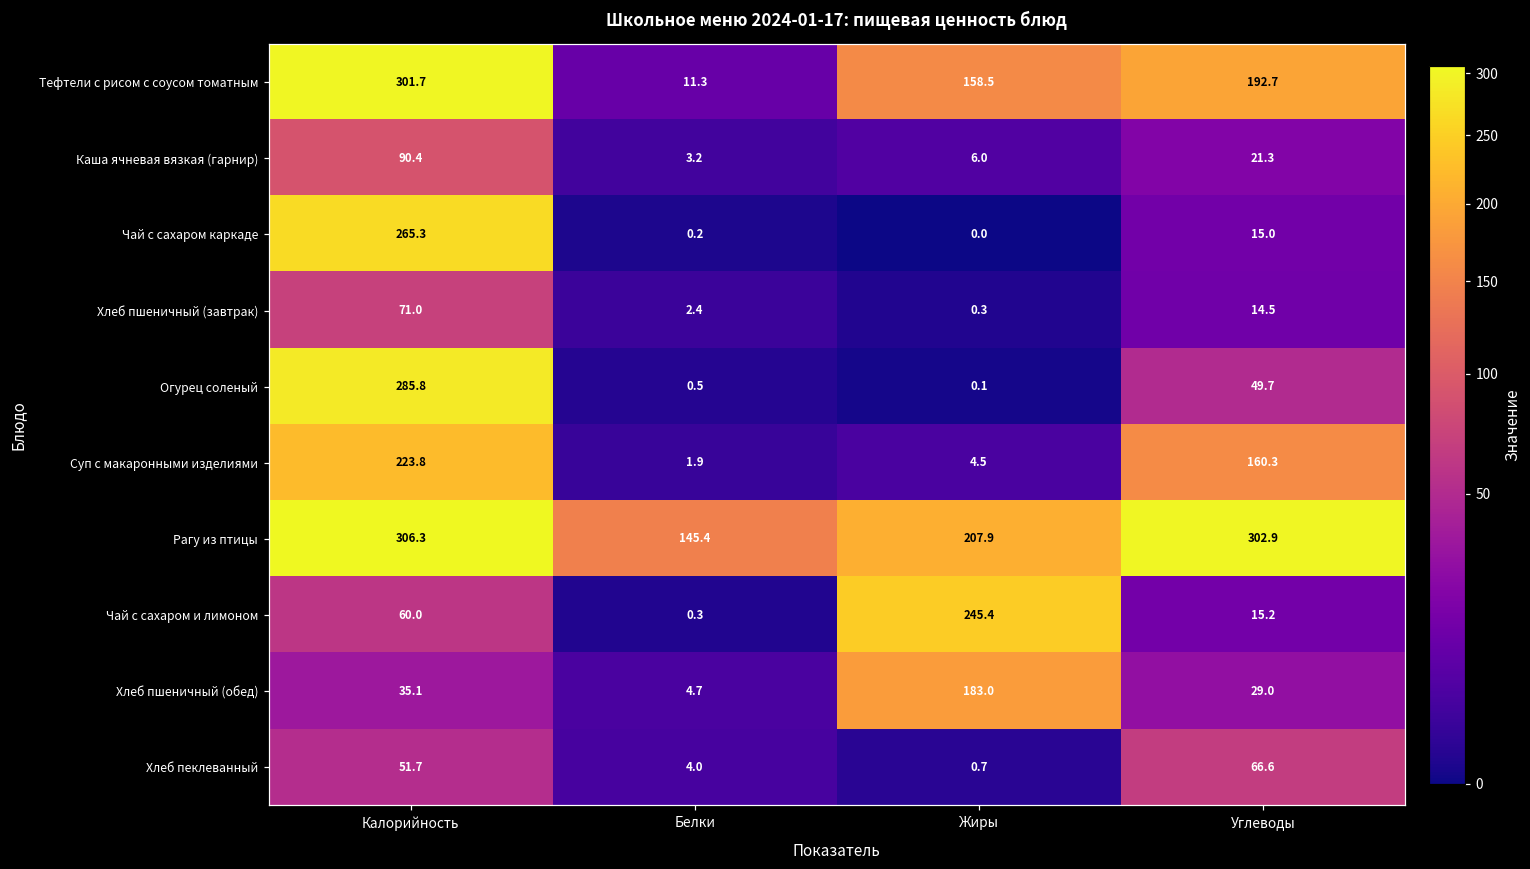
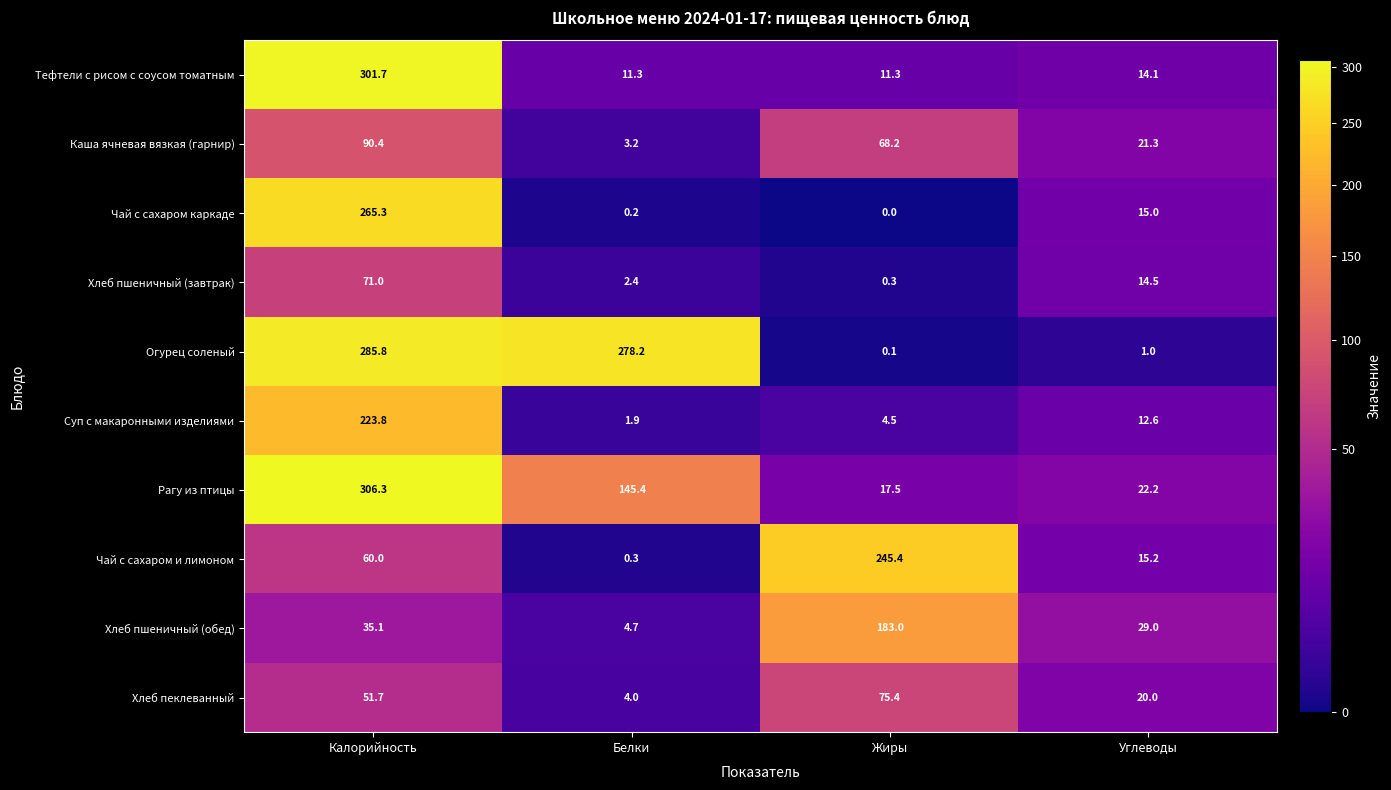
Тефтели с рисом с соусом томатным, Жиры: 158.5 -> 11.3
Тефтели с рисом с соусом томатным, Углеводы: 192.7 -> 14.1
Каша ячневая вязкая (гарнир), Жиры: 6.0 -> 68.2
Огурец соленый, Белки: 0.5 -> 278.2
Огурец соленый, Углеводы: 49.7 -> 1.0
Суп с макаронными изделиями, Углеводы: 160.3 -> 12.6
Рагу из птицы, Жиры: 207.9 -> 17.5
Рагу из птицы, Углеводы: 302.9 -> 22.2
Хлеб пеклеванный, Жиры: 0.7 -> 75.4
Хлеб пеклеванный, Углеводы: 66.6 -> 20.0
